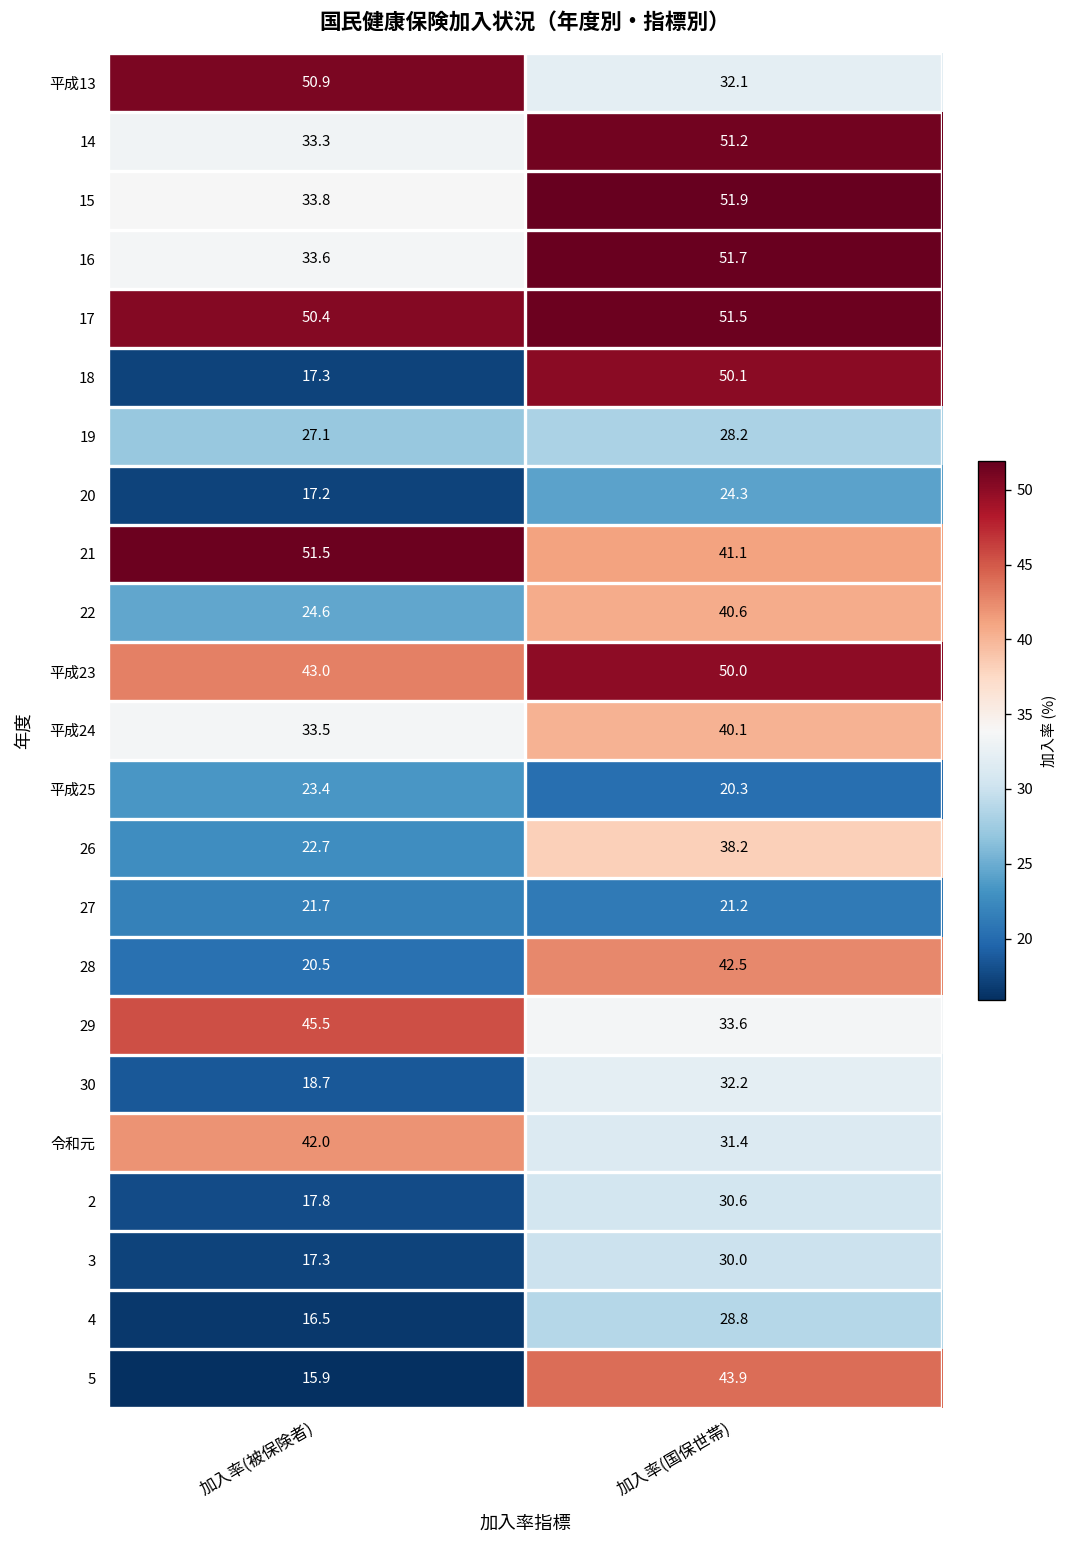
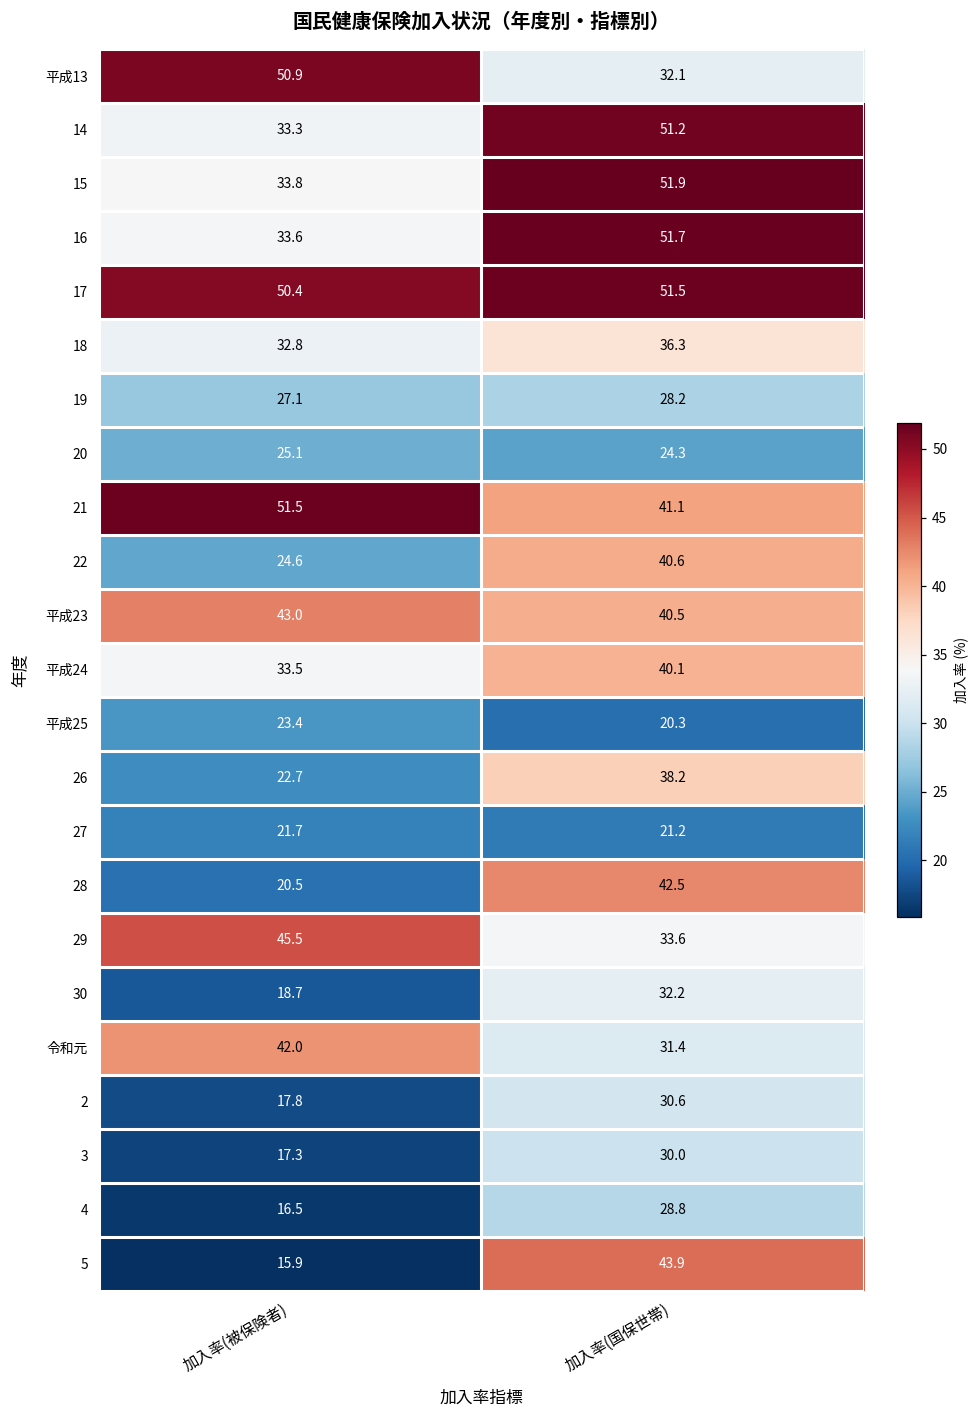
18, 加入率(被保険者): 17.3 -> 32.8
18, 加入率(国保世帯): 50.1 -> 36.3
20, 加入率(被保険者): 17.2 -> 25.1
平成23, 加入率(国保世帯): 50.0 -> 40.5
